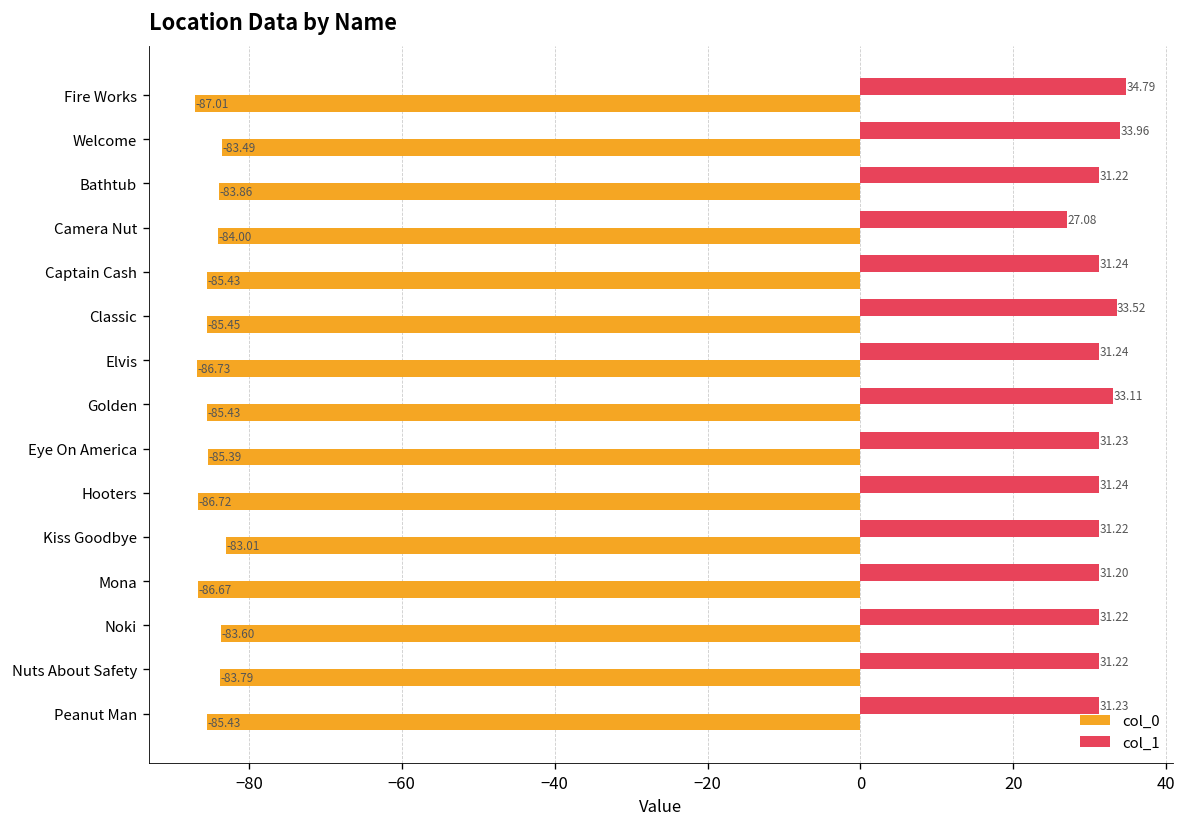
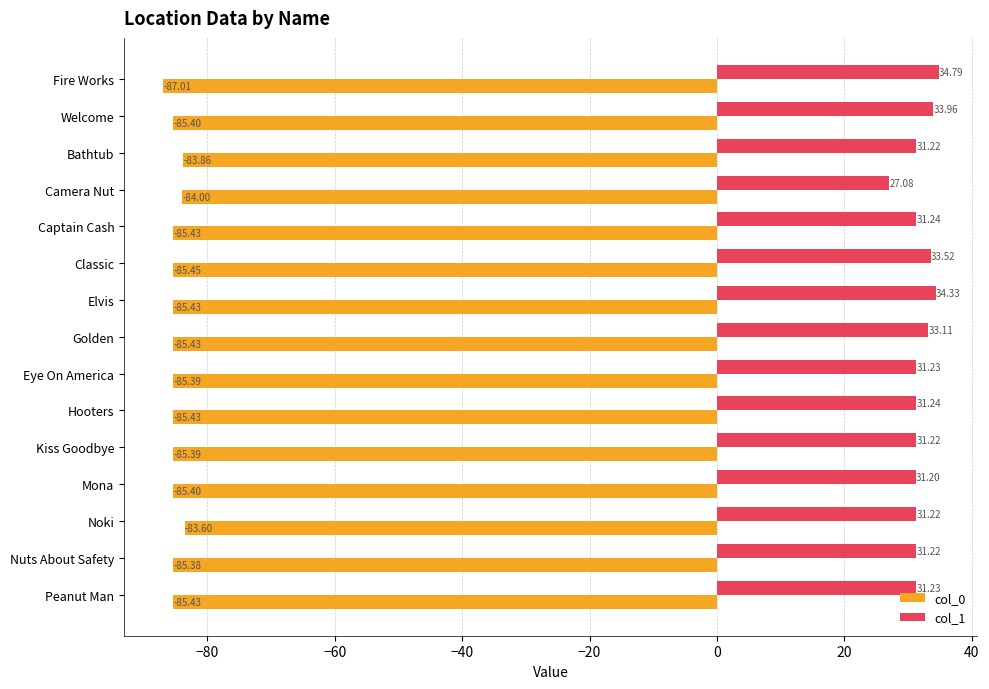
col_0, Welcome: -83.49 -> -85.40
col_1, Elvis: 31.24 -> 34.33
col_0, Elvis: -86.73 -> -85.43
col_0, Hooters: -86.72 -> -85.43
col_0, Kiss Goodbye: -83.01 -> -85.39
col_0, Mona: -86.67 -> -85.40
col_0, Nuts About Safety: -83.79 -> -85.38
